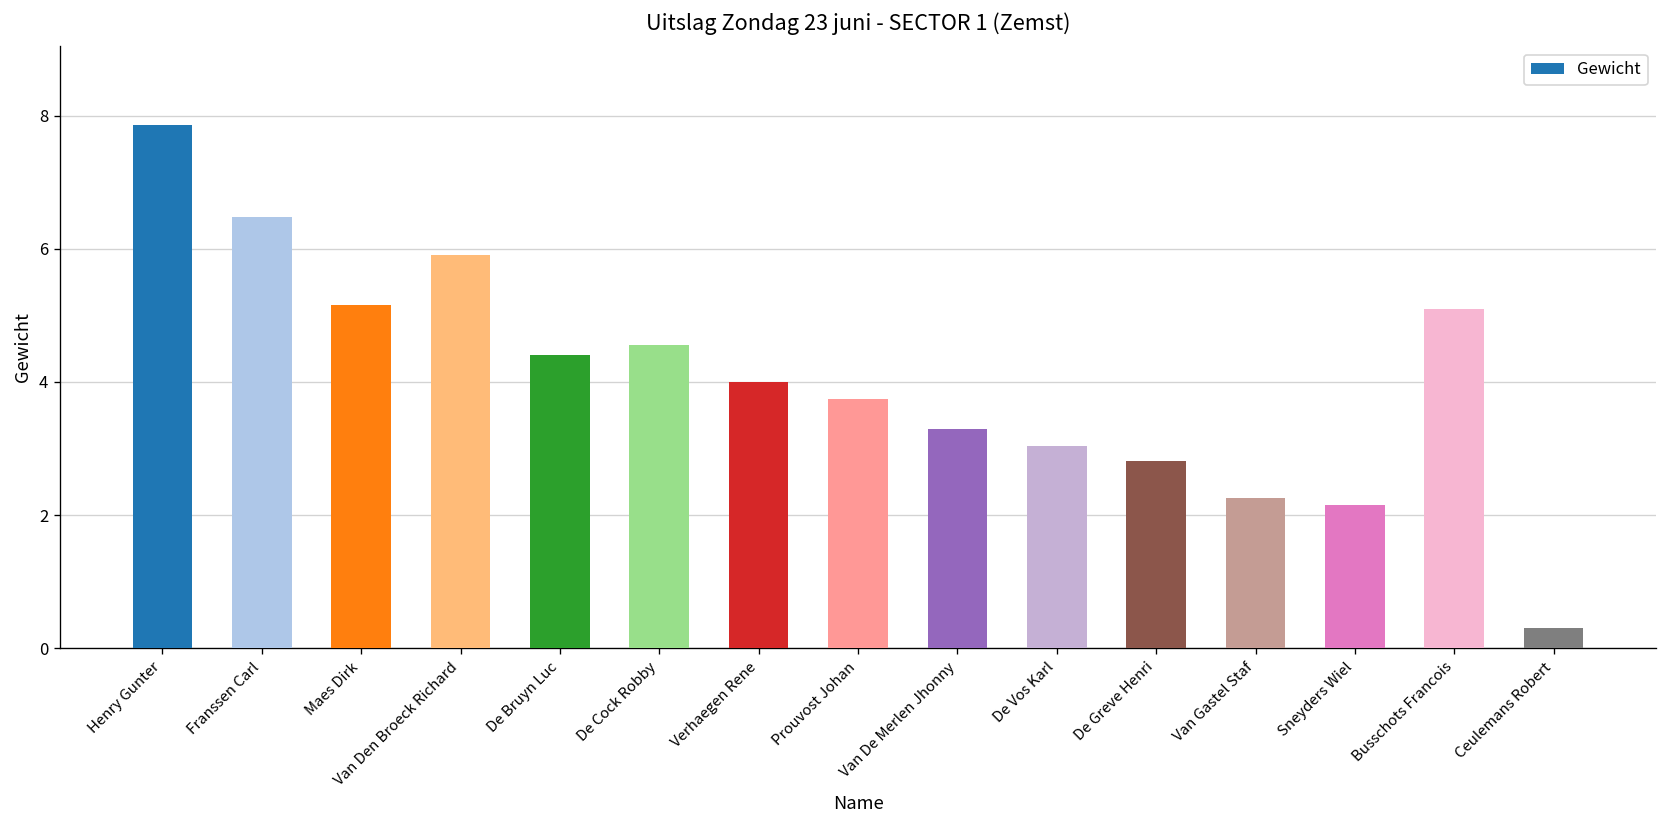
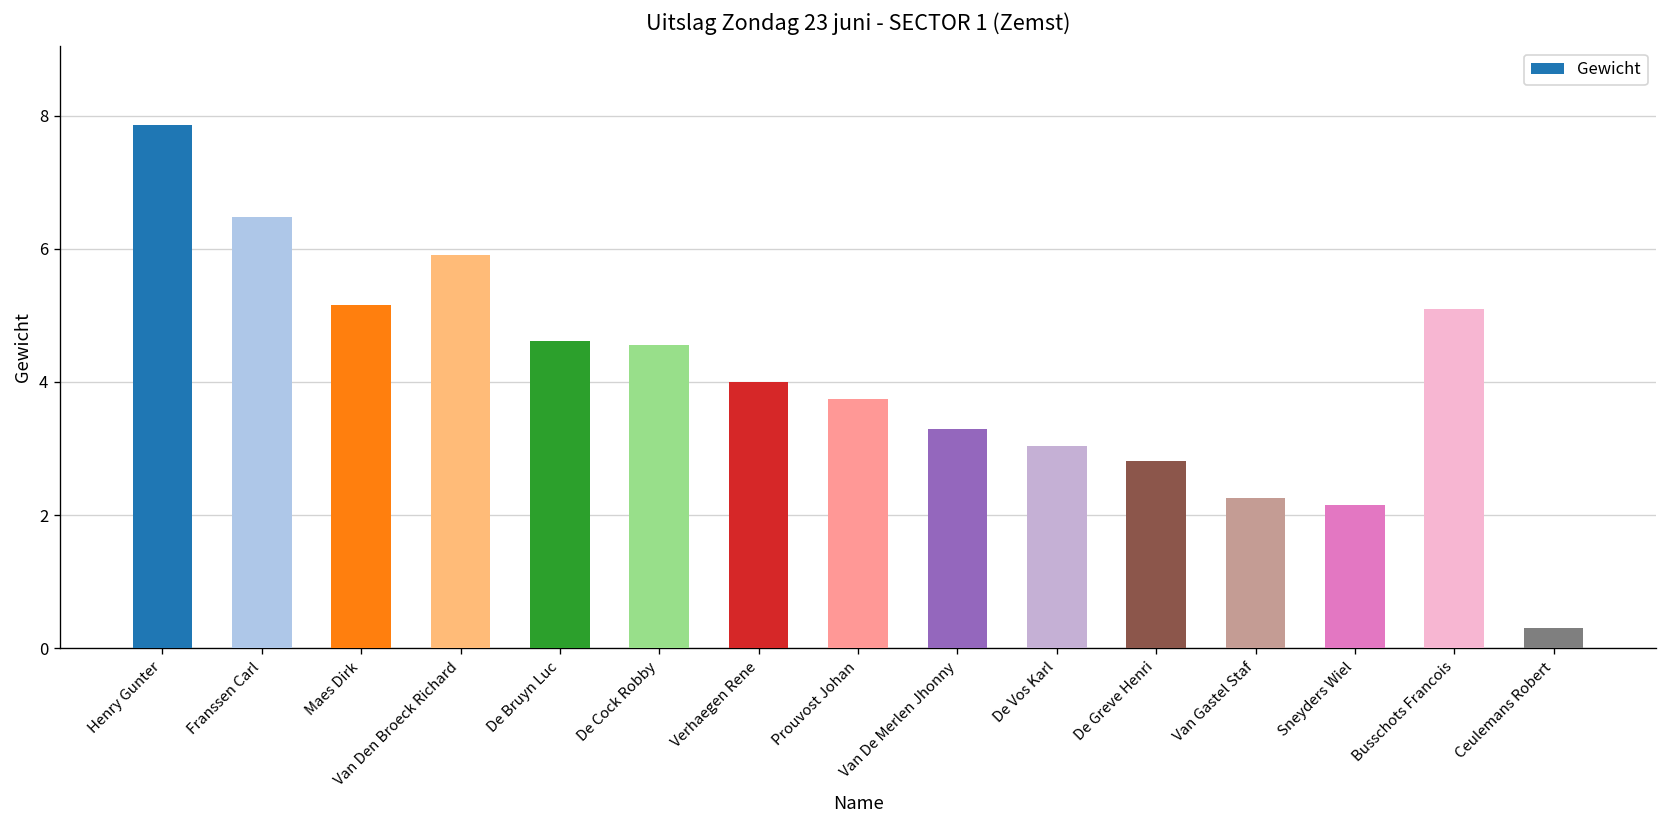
De Bruyn Luc: 4.4 -> 4.6
